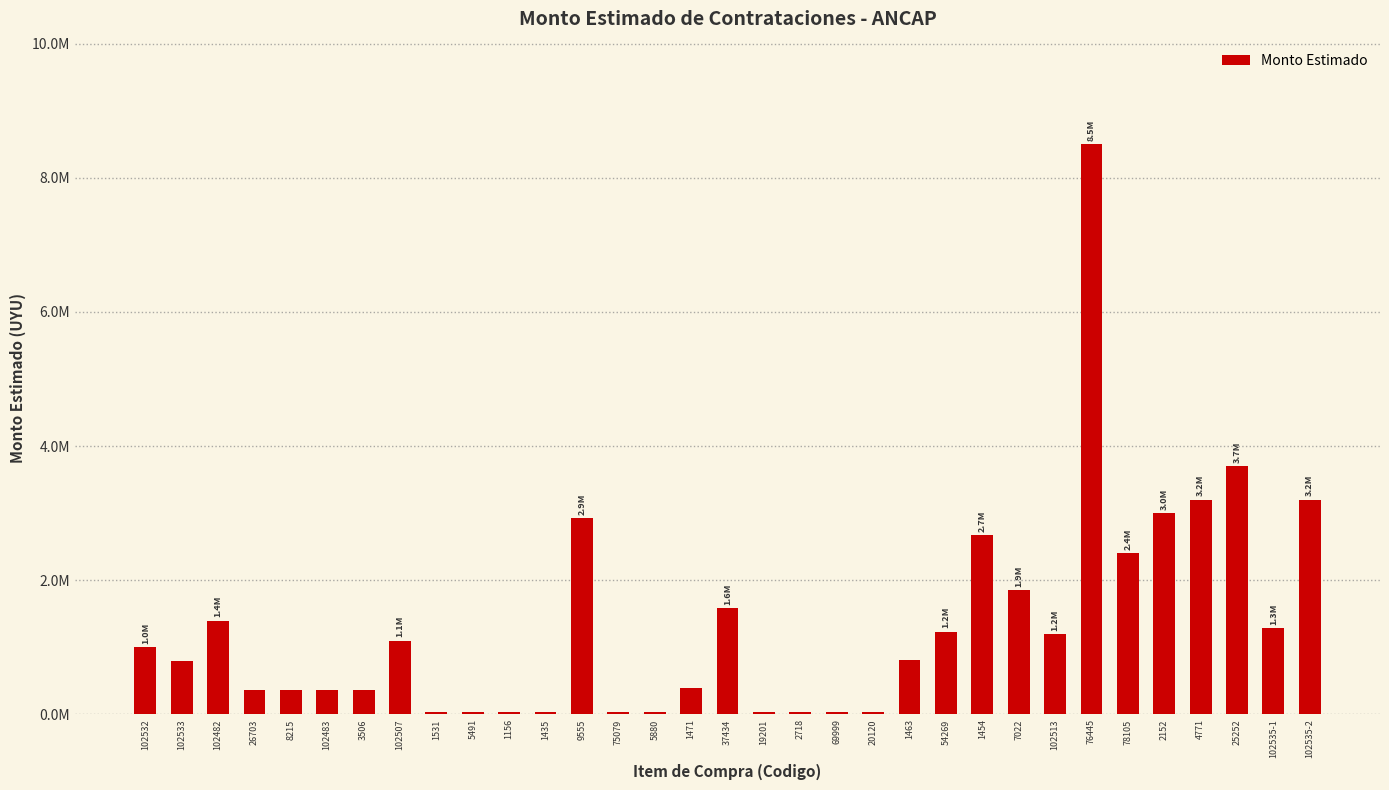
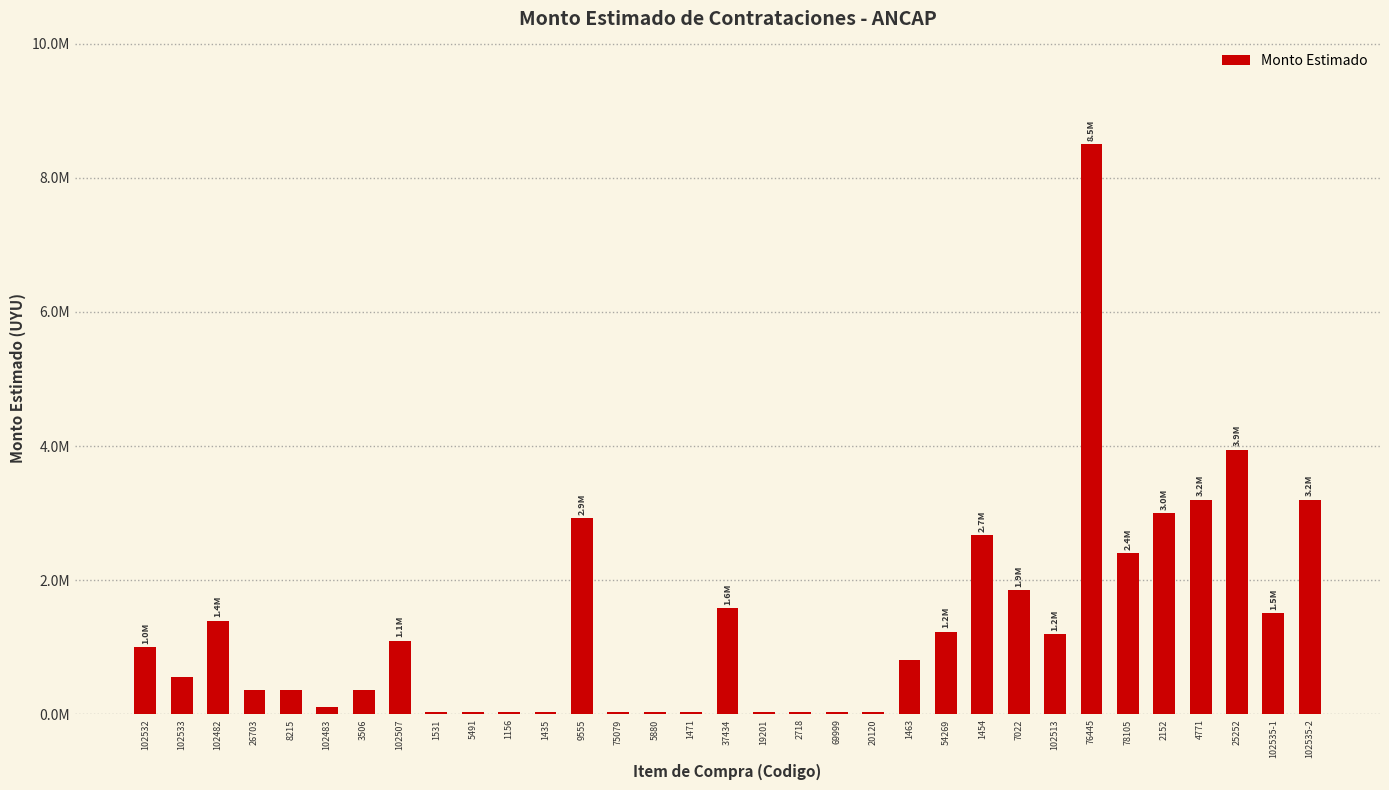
102533: 800000 -> 600000
102483: 400000 -> 100000
1471: 400000 -> 0
25252: 3.7M -> 3.9M
102535-1: 1.3M -> 1.5M
